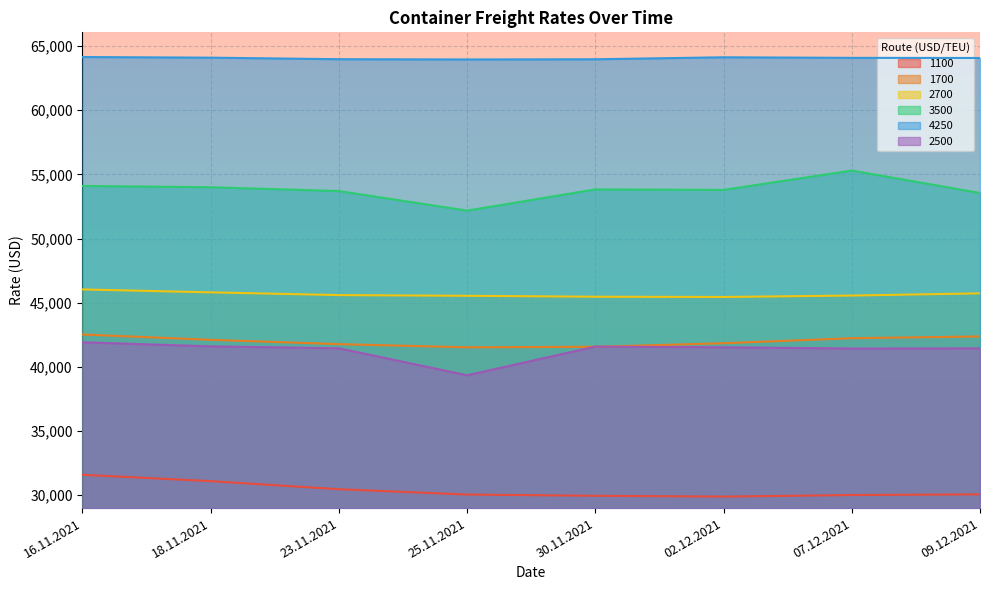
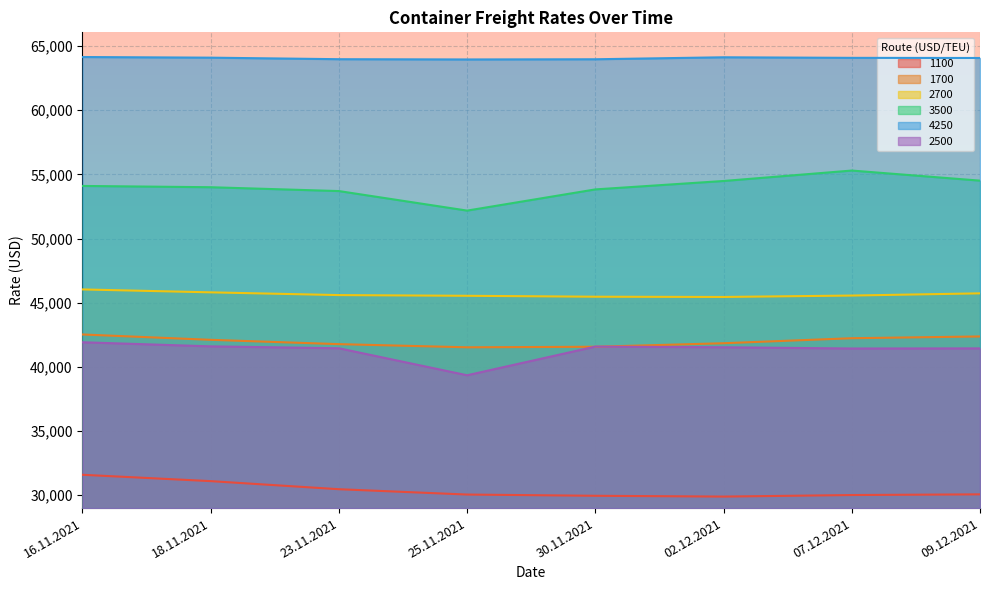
3500, 02.12.2021: 53,800 -> 54,500
3500, 09.12.2021: 53,600 -> 54,500
